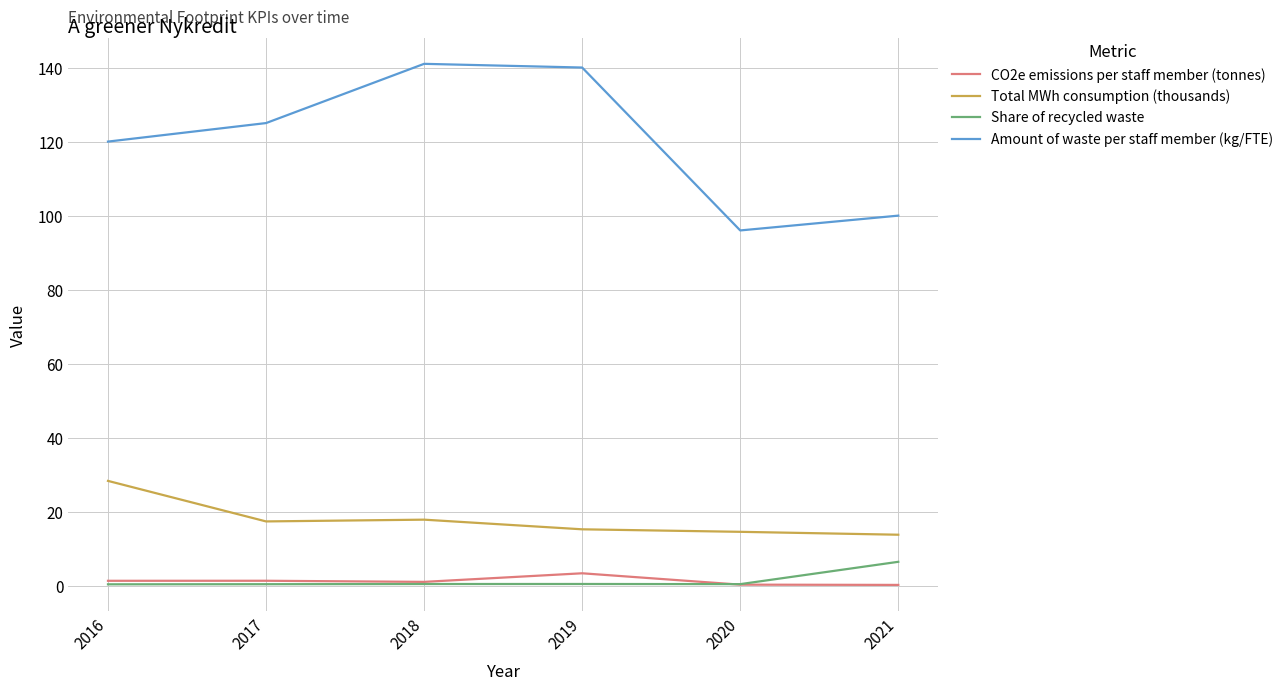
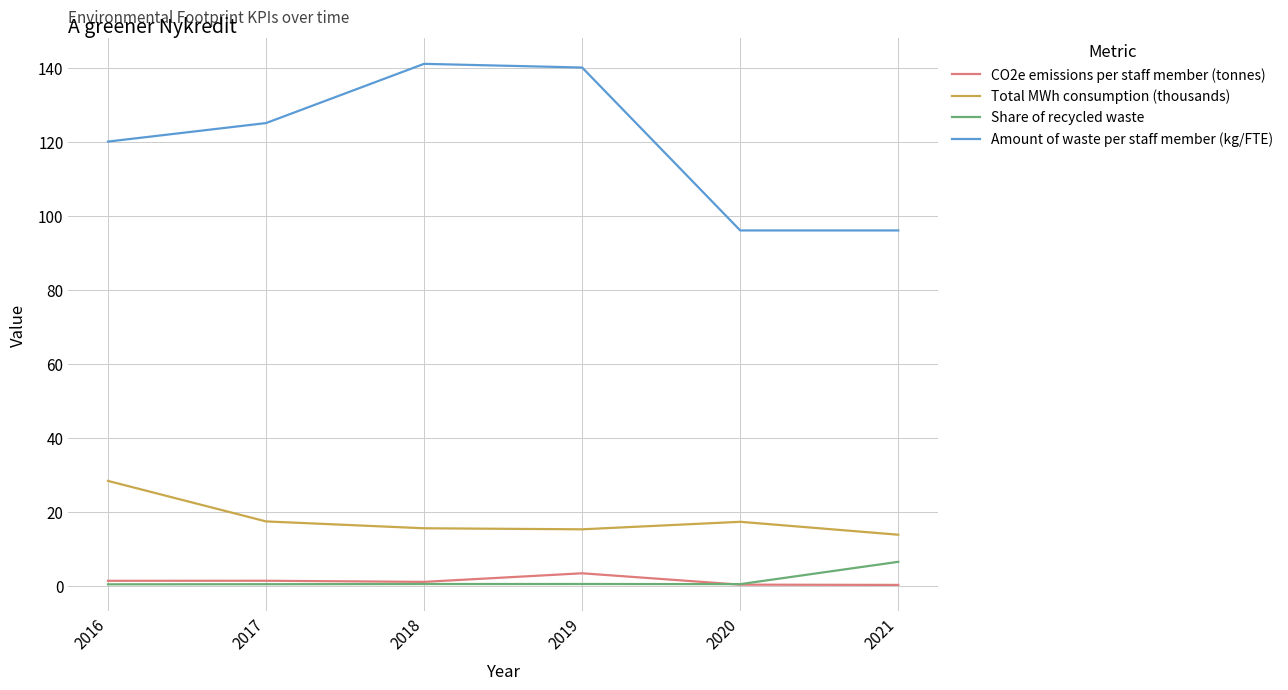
Total MWh consumption (thousands), 2018: 18 -> 16
Total MWh consumption (thousands), 2020: 15 -> 17
Amount of waste per staff member (kg/FTE), 2021: 100 -> 96
